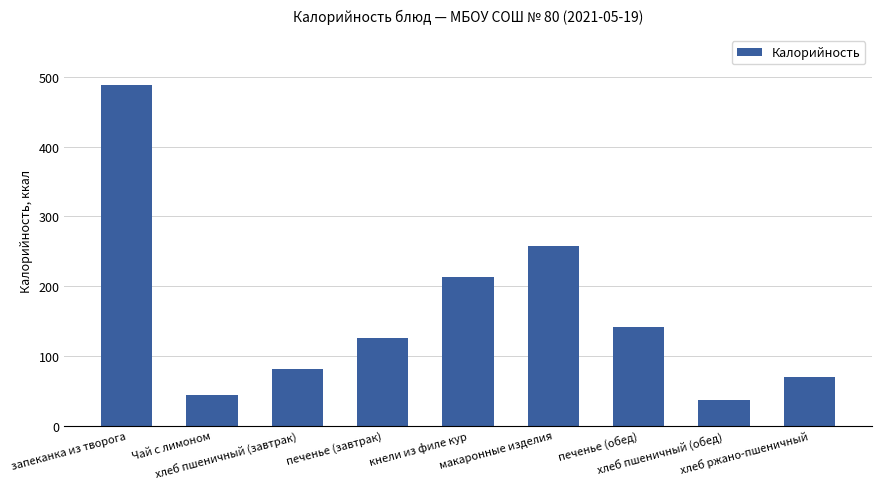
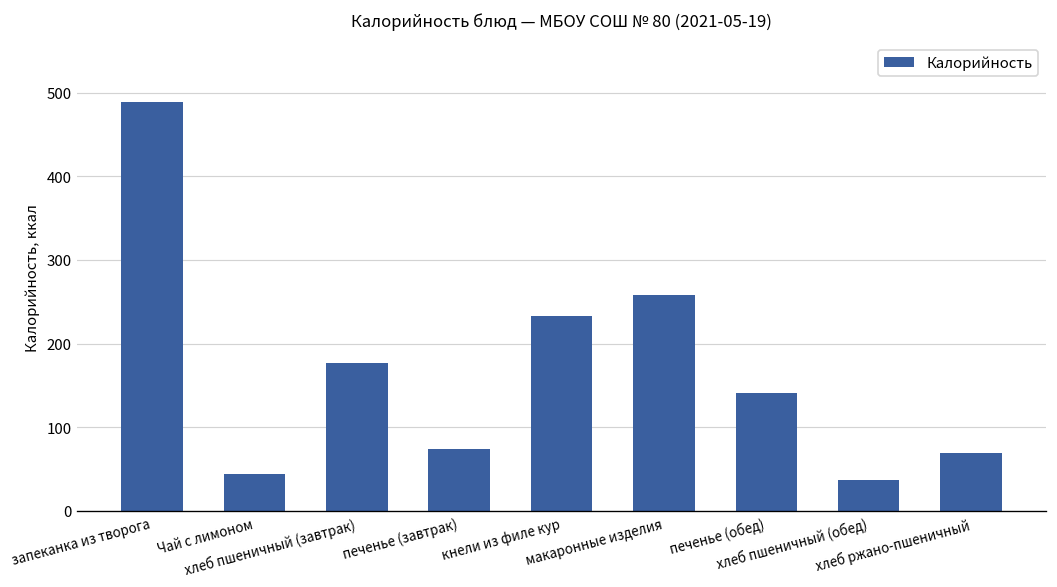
хлеб пшеничный (завтрак): 80 -> 180
печенье (завтрак): 130 -> 70
кнели из филе кур: 210 -> 230
